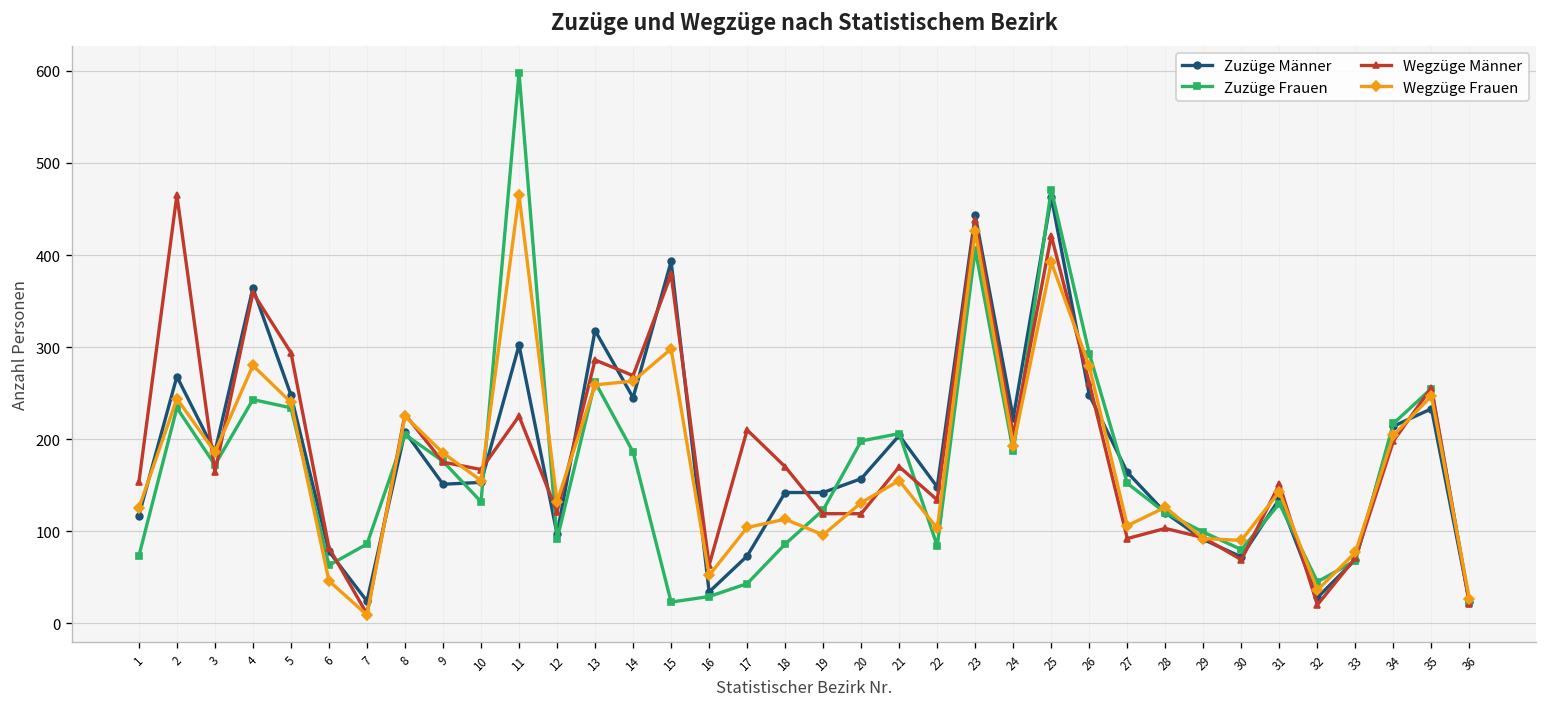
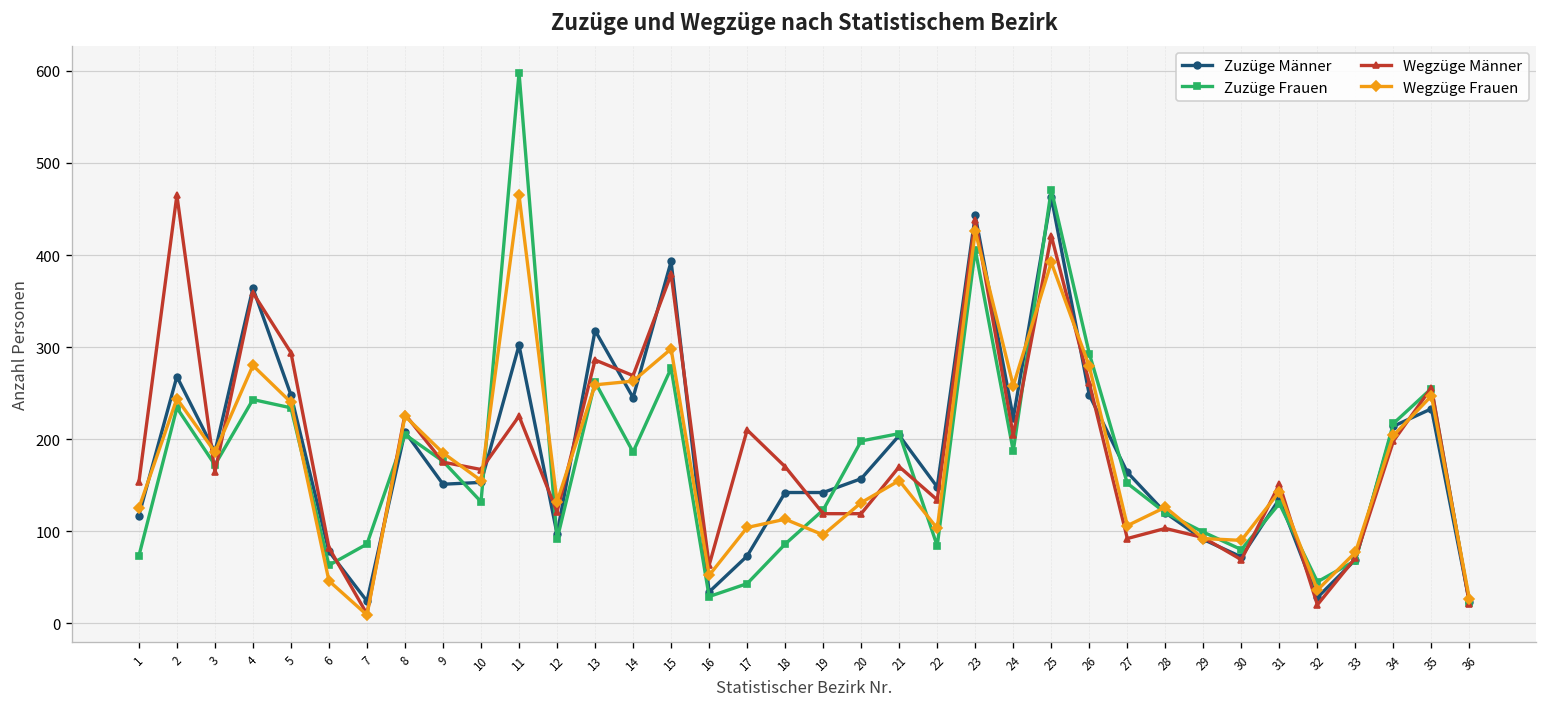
Zuzüge Frauen, 15: 20 -> 280
Wegzüge Frauen, 24: 190 -> 260
